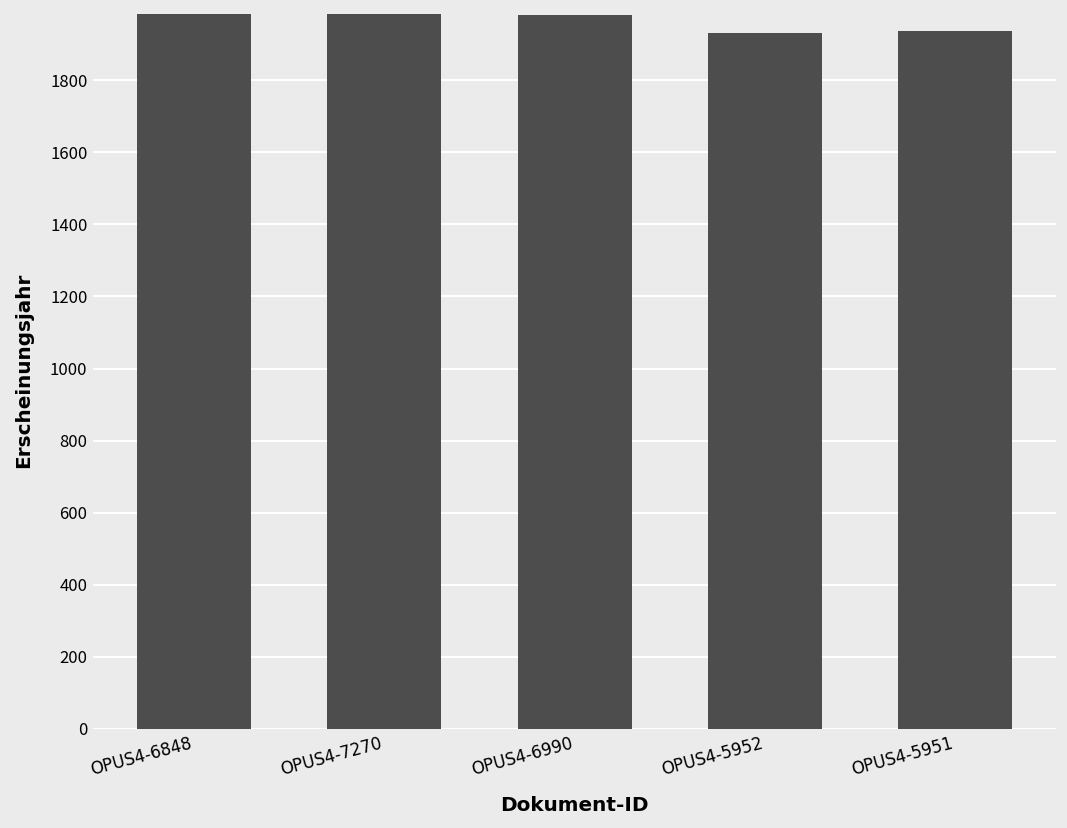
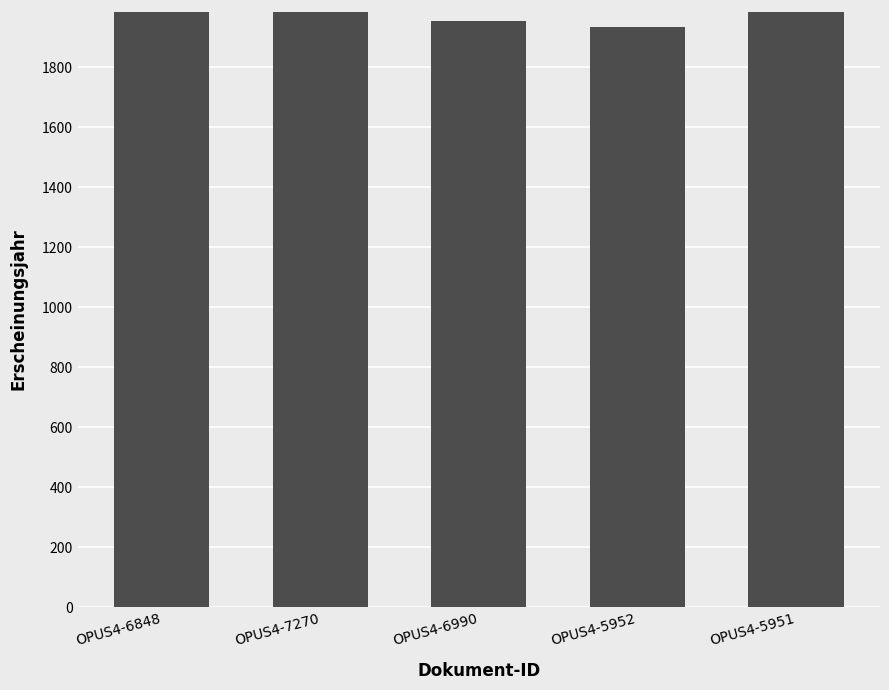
OPUS4-6990: 1980 -> 1960
OPUS4-5951: 1940 -> 1980
